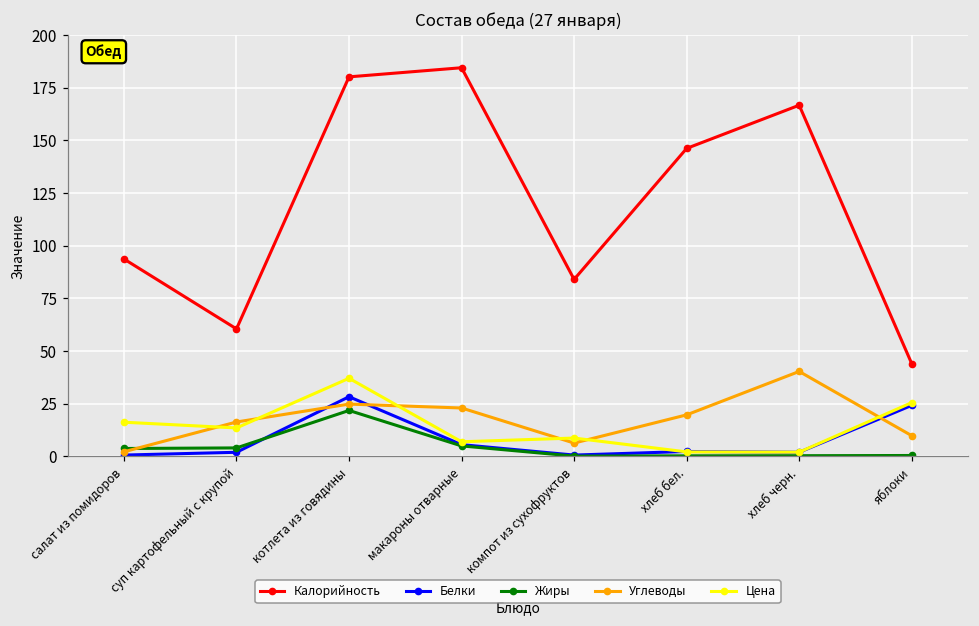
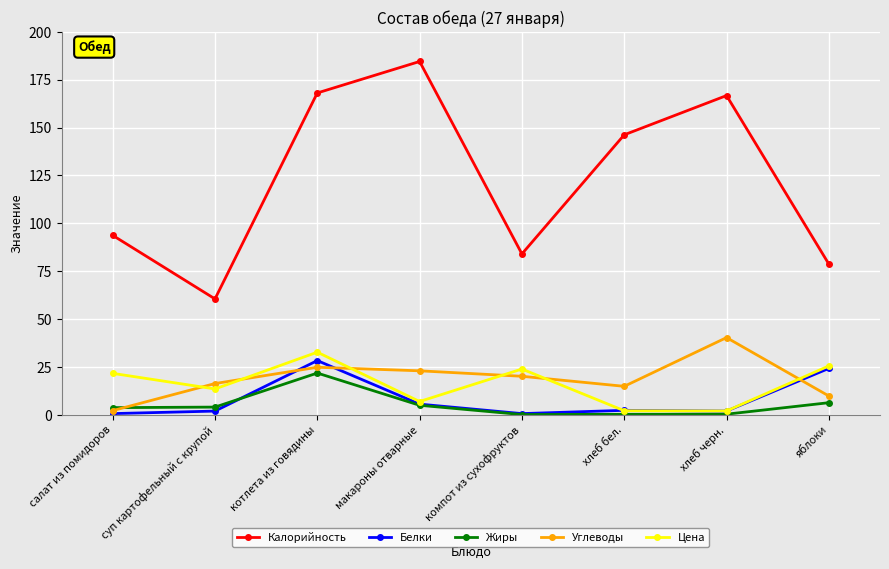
Цена, салат из помидоров: 16 -> 22
Калорийность, котлета из говядины: 180 -> 168
Цена, котлета из говядины: 37 -> 33
Углеводы, компот из сухофруктов: 6 -> 20
Цена, компот из сухофруктов: 9 -> 24
Углеводы, хлеб бел.: 20 -> 15
Калорийность, яблоки: 44 -> 79
Жиры, яблоки: 0 -> 6
